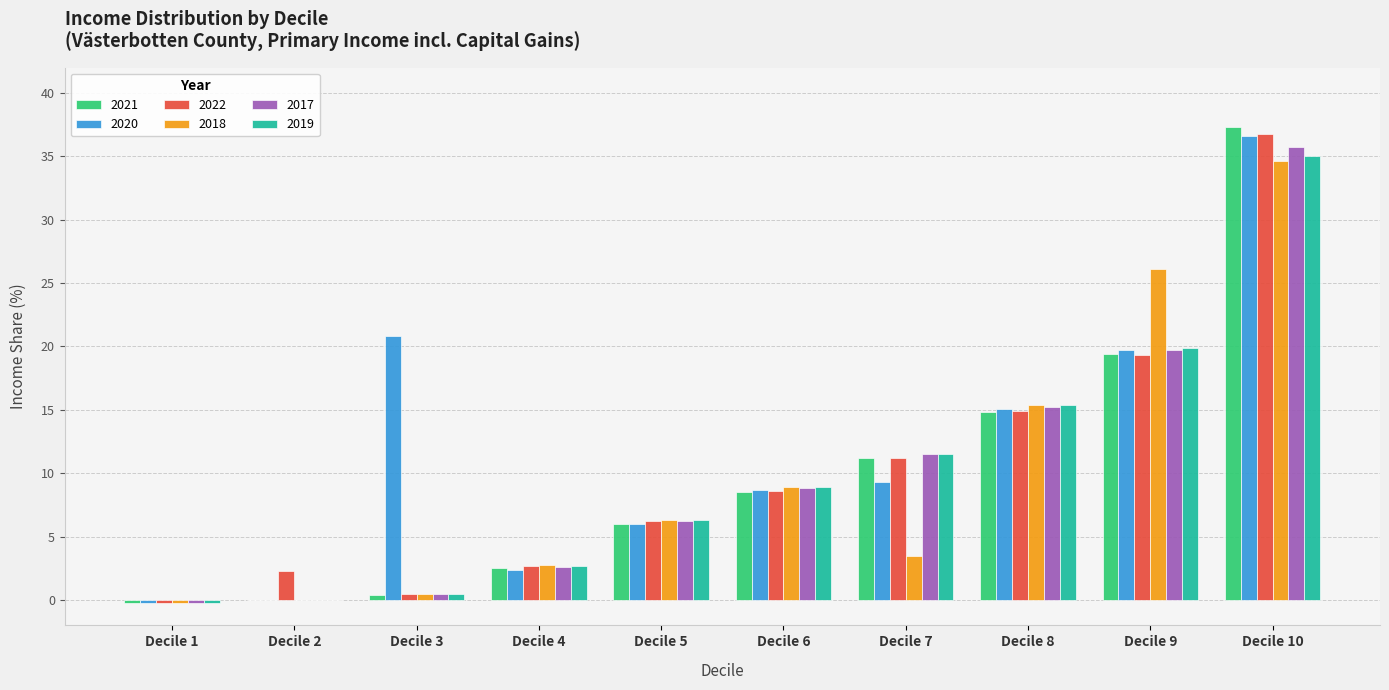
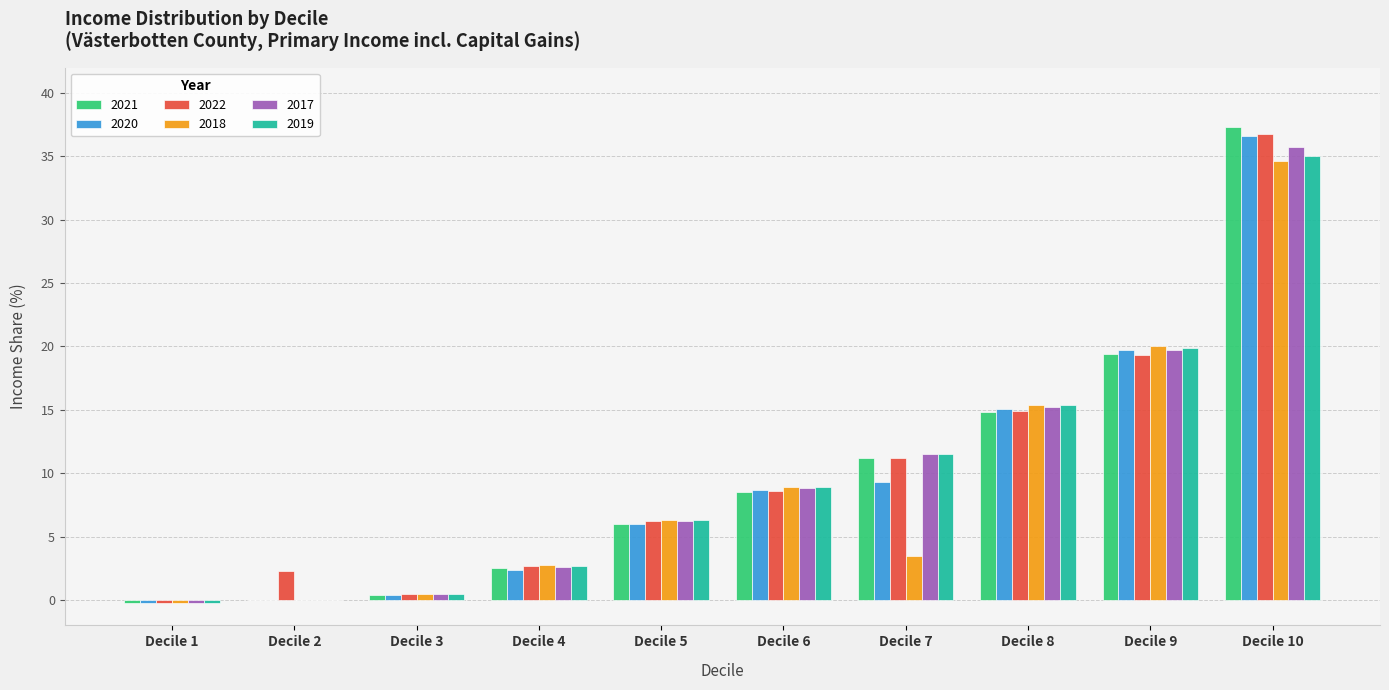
2020, Decile 3: 20.8 -> 0.4
2018, Decile 9: 26.1 -> 20.0
